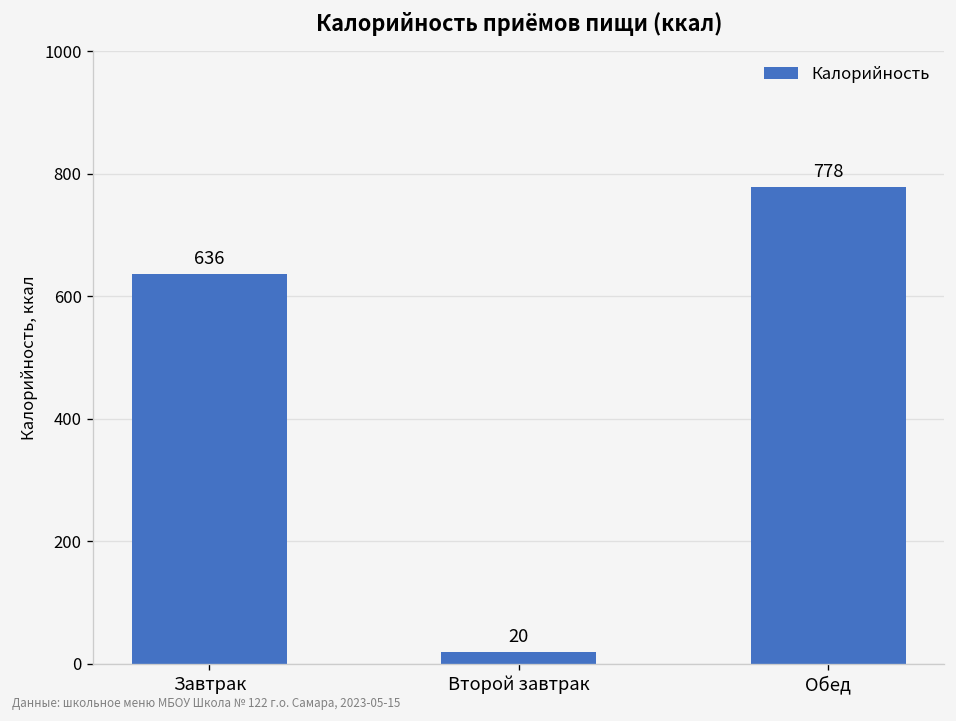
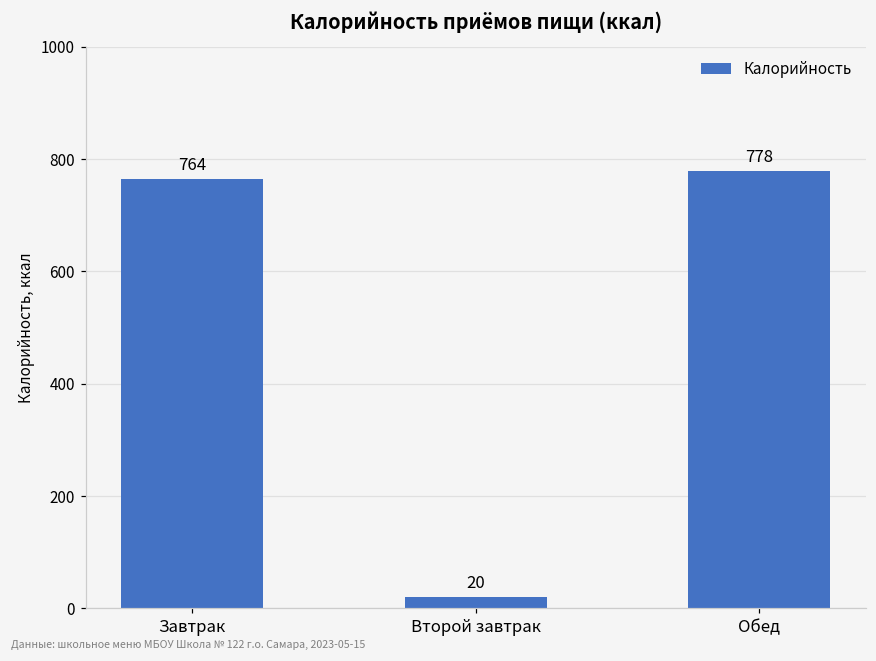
Завтрак: 636 -> 764
